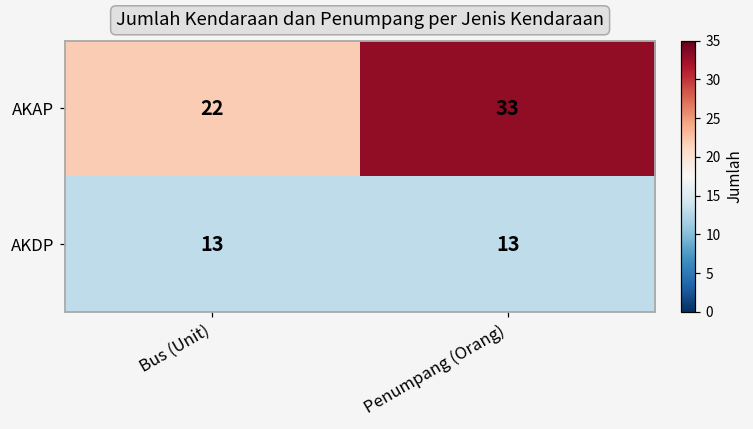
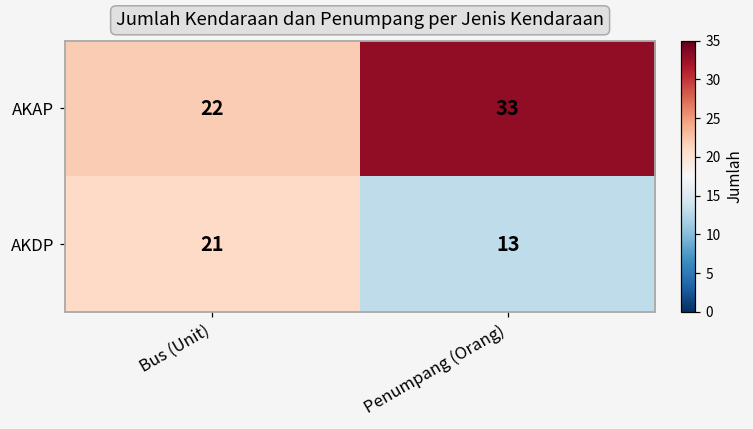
AKDP, Bus (Unit): 13 -> 21
